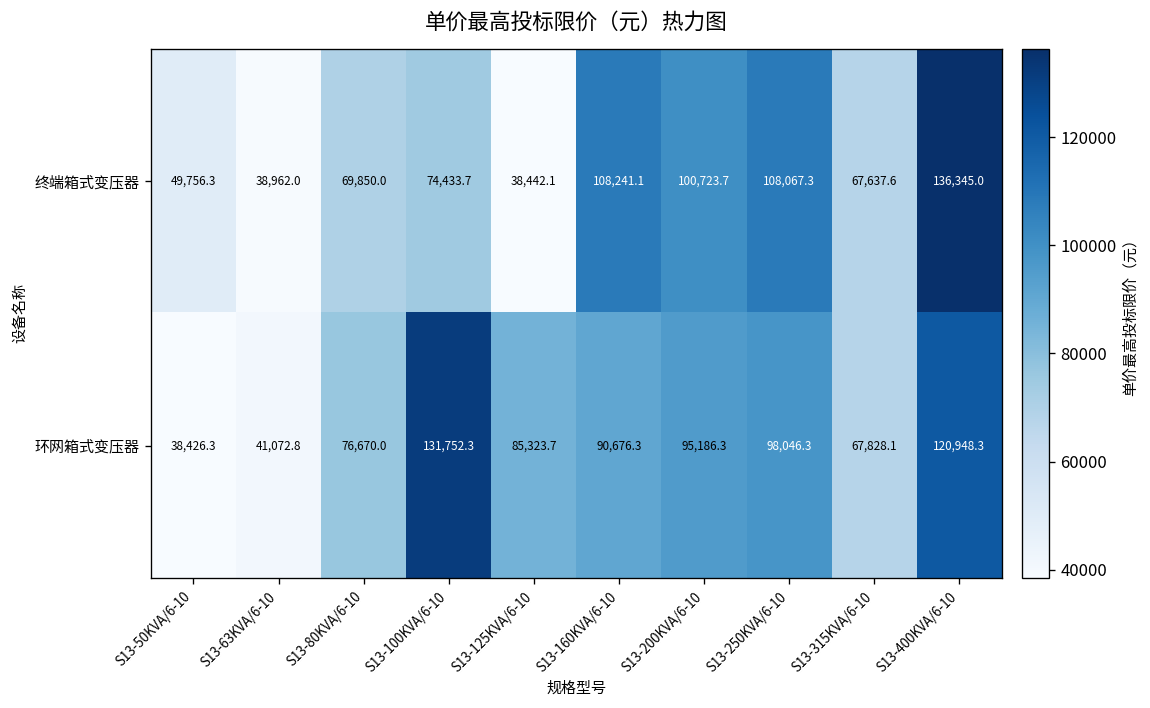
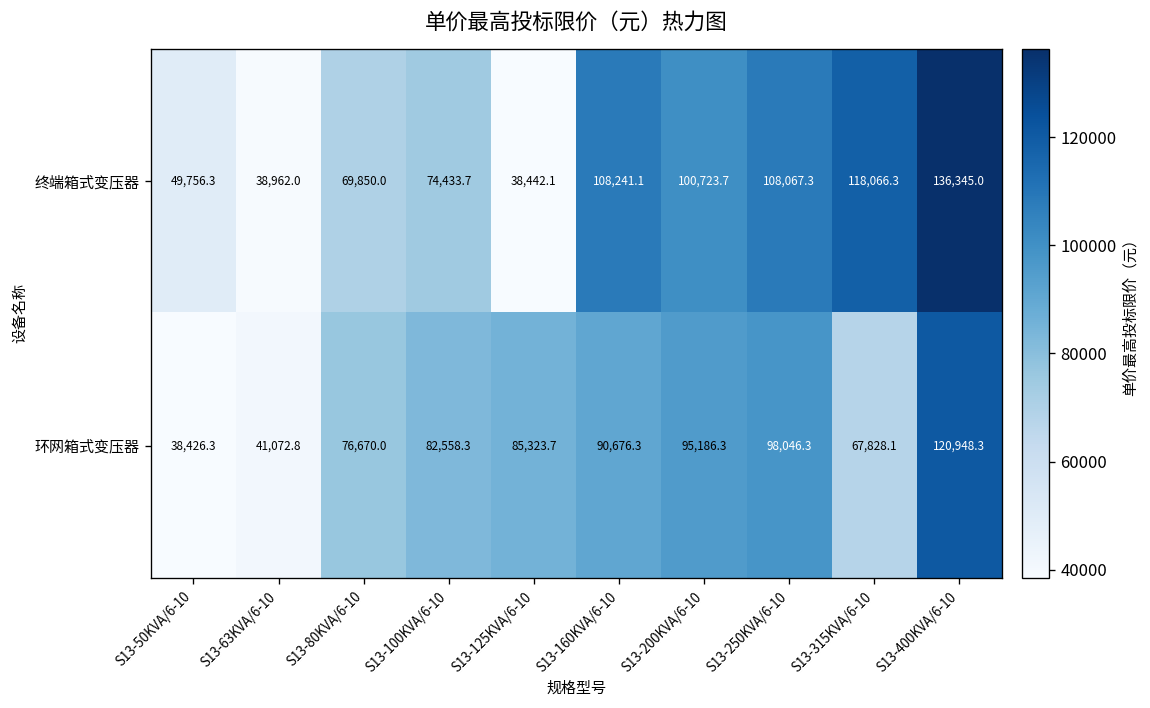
终端箱式变压器, S13-315KVA/6-10: 67,637.6 -> 118,066.3
环网箱式变压器, S13-100KVA/6-10: 131,752.3 -> 82,558.3
